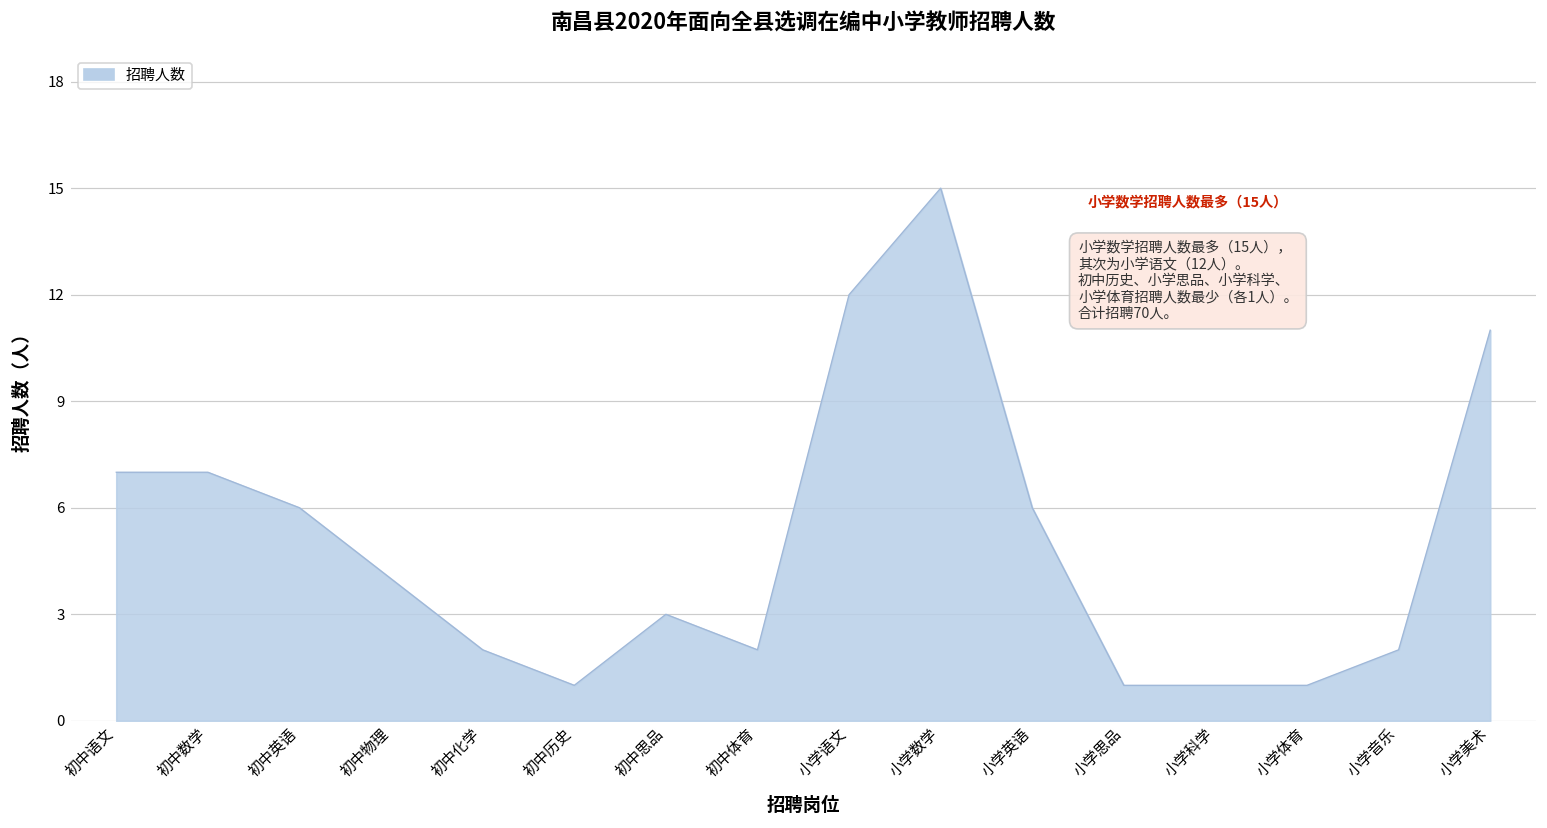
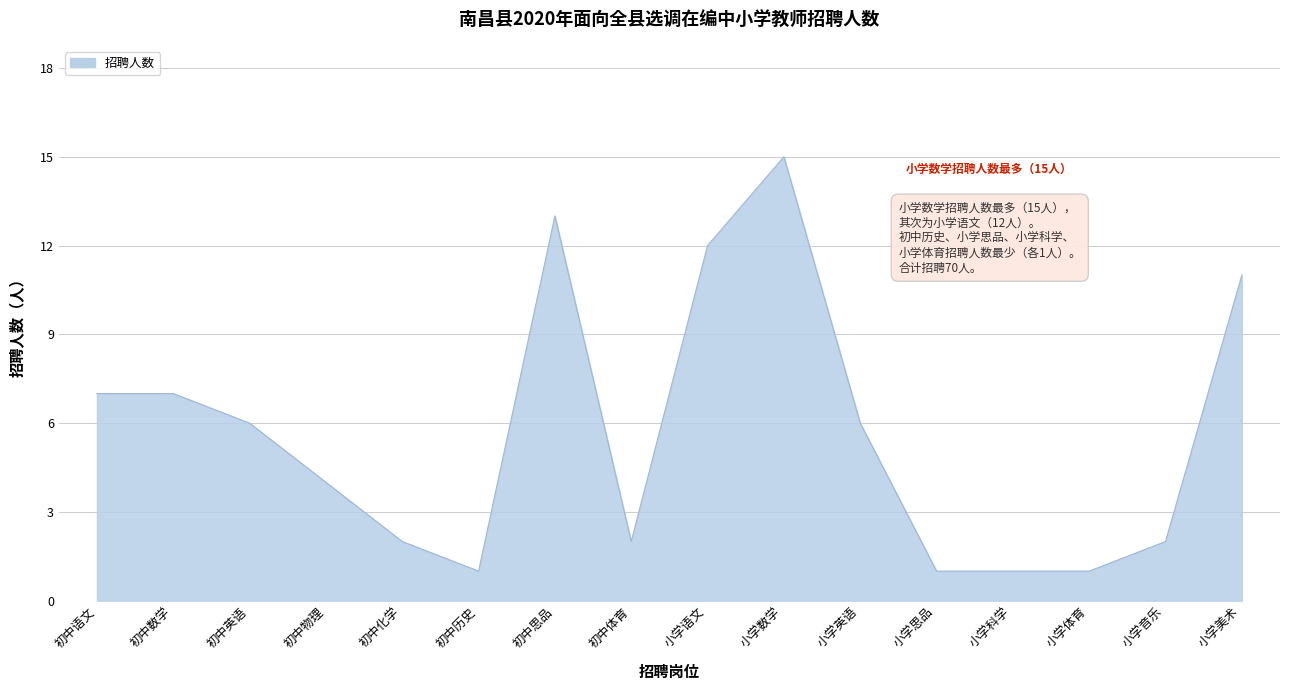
初中思品: 3 -> 13
